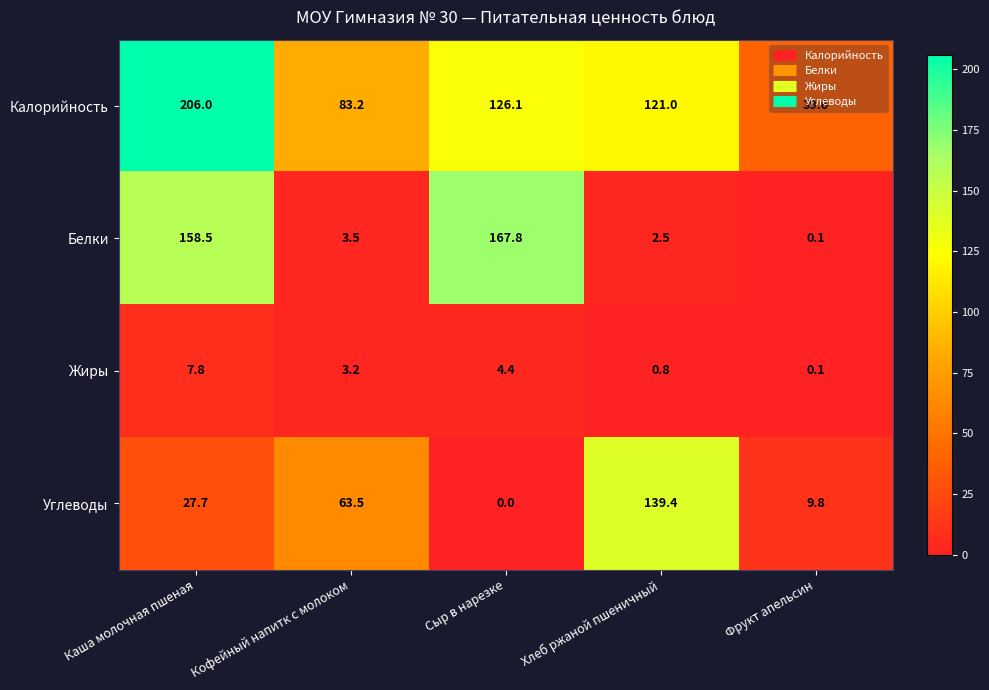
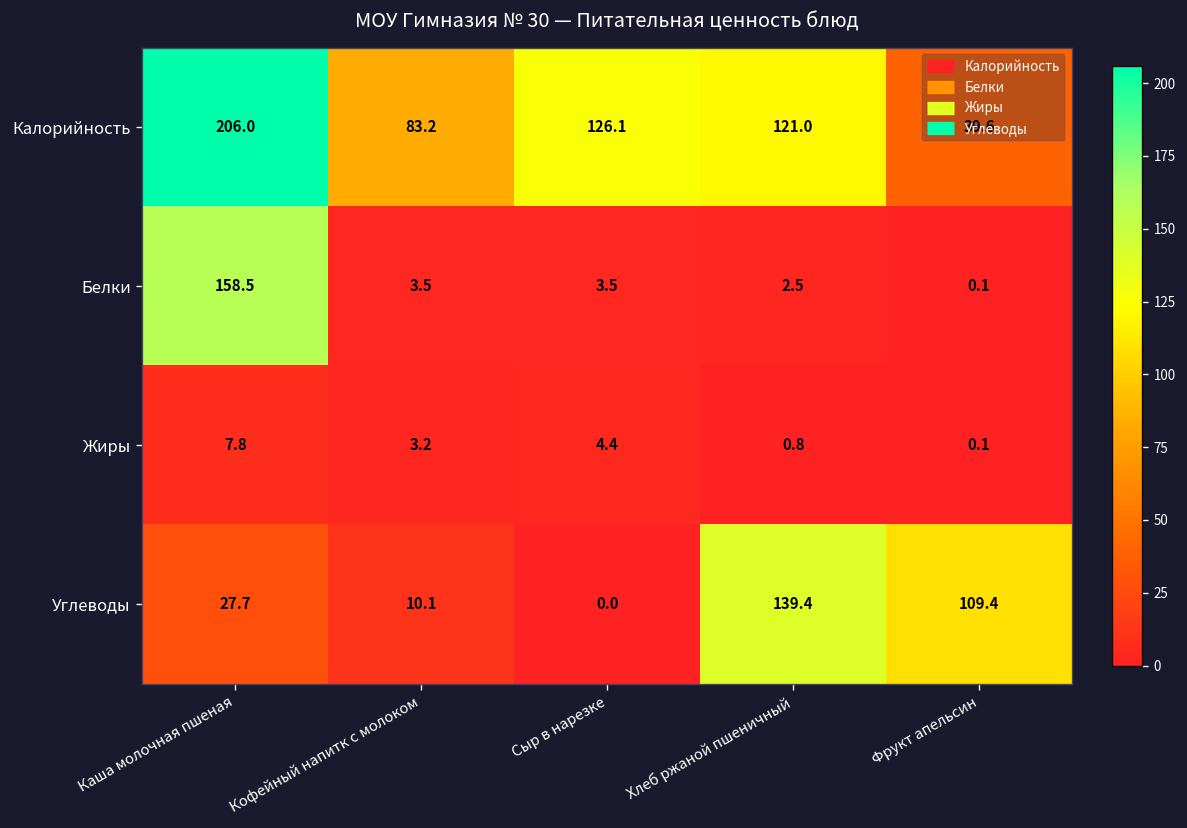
Белки, Сыр в нарезке: 167.8 -> 3.5
Углеводы, Кофейный напитк с молоком: 63.5 -> 10.1
Углеводы, Фрукт апельсин: 9.8 -> 109.4
